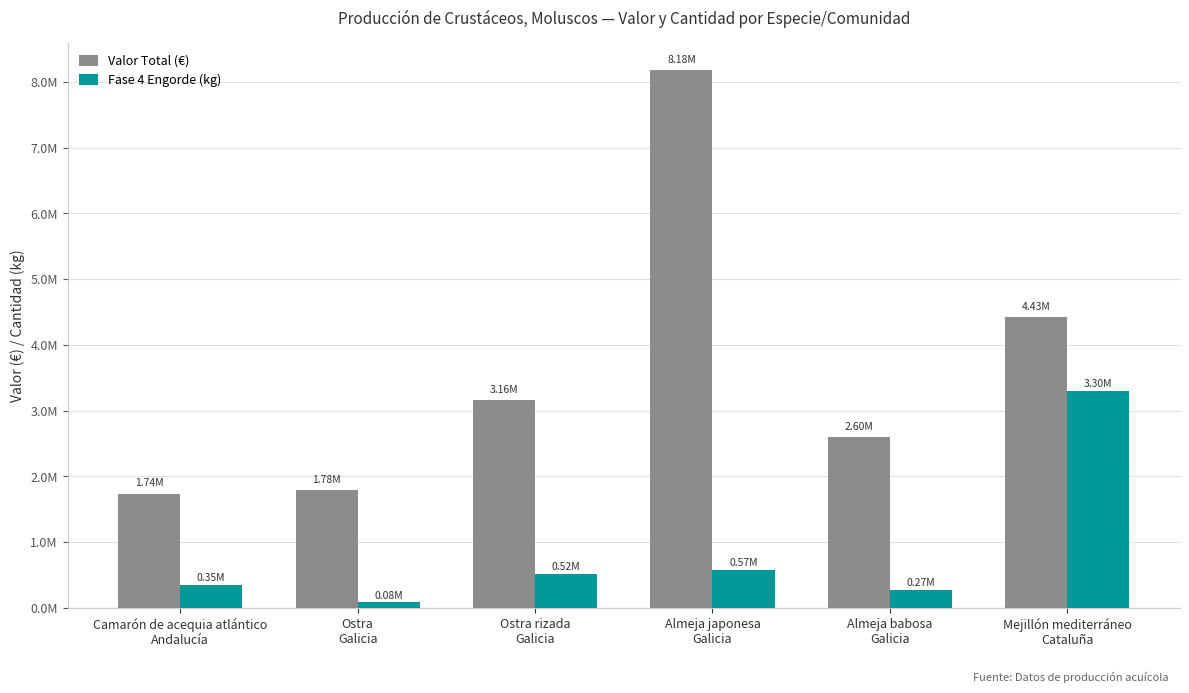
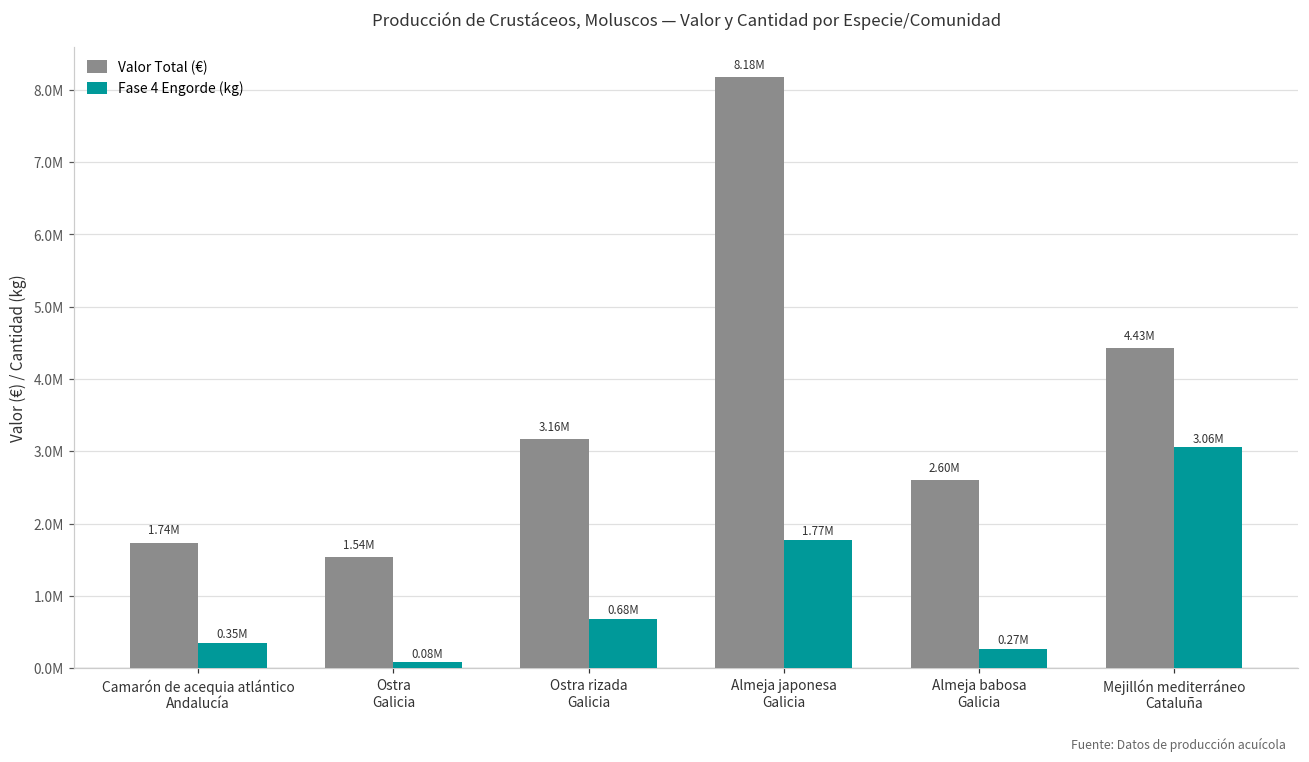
Valor Total (€), Ostra Galicia: 1.78M -> 1.54M
Fase 4 Engorde (kg), Ostra rizada Galicia: 0.52M -> 0.68M
Fase 4 Engorde (kg), Almeja japonesa Galicia: 0.57M -> 1.77M
Fase 4 Engorde (kg), Mejillón mediterráneo Cataluña: 3.30M -> 3.06M
